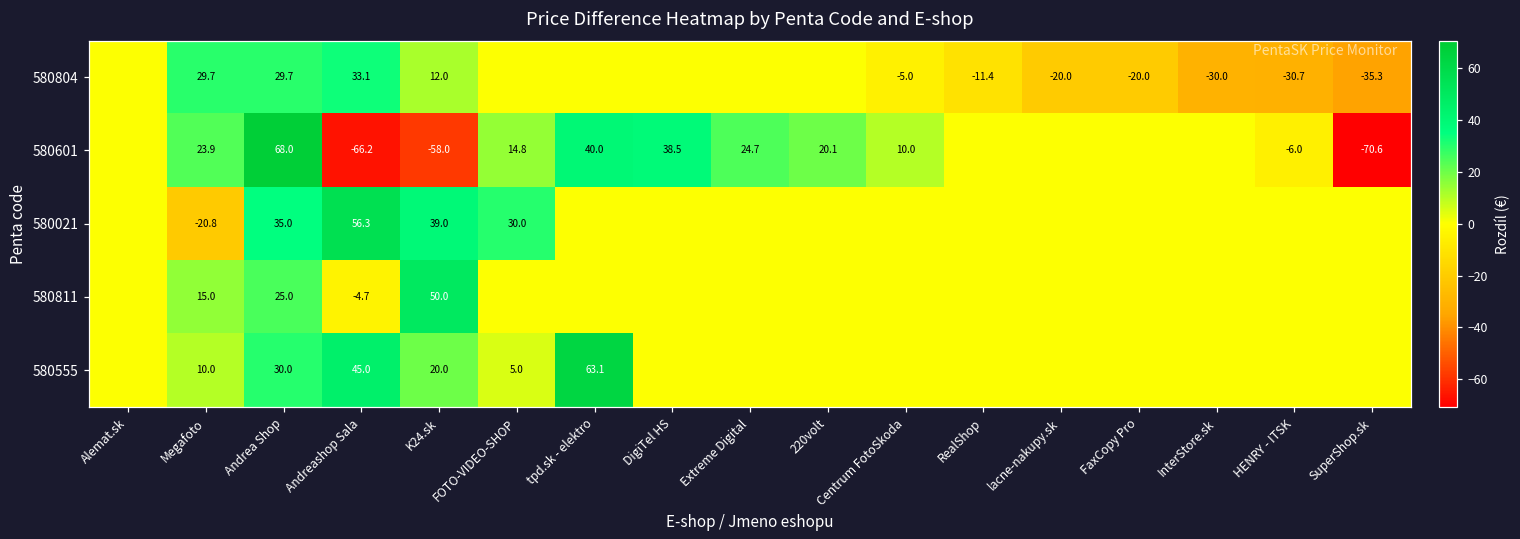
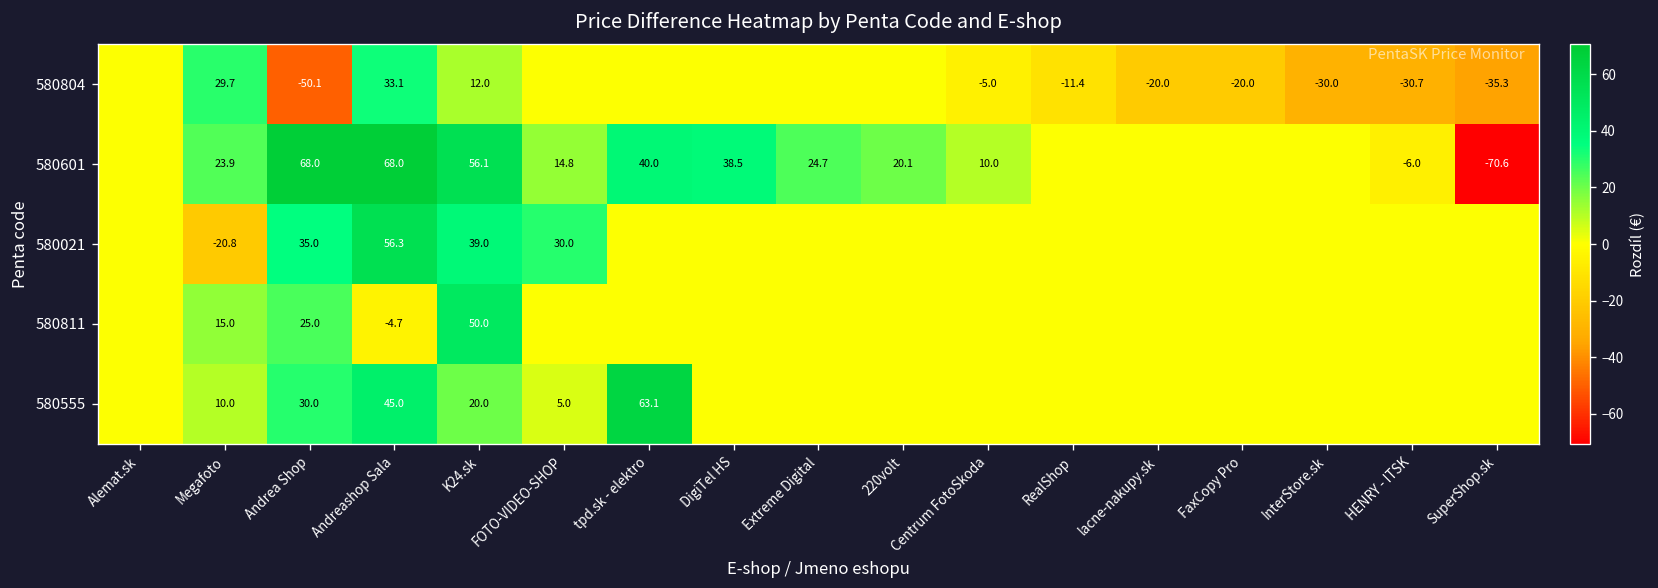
580804, Andrea Shop: 29.7 -> -50.1
580601, Andreashop Sala: -66.2 -> 68.0
580601, K24.sk: -58.0 -> 56.1
